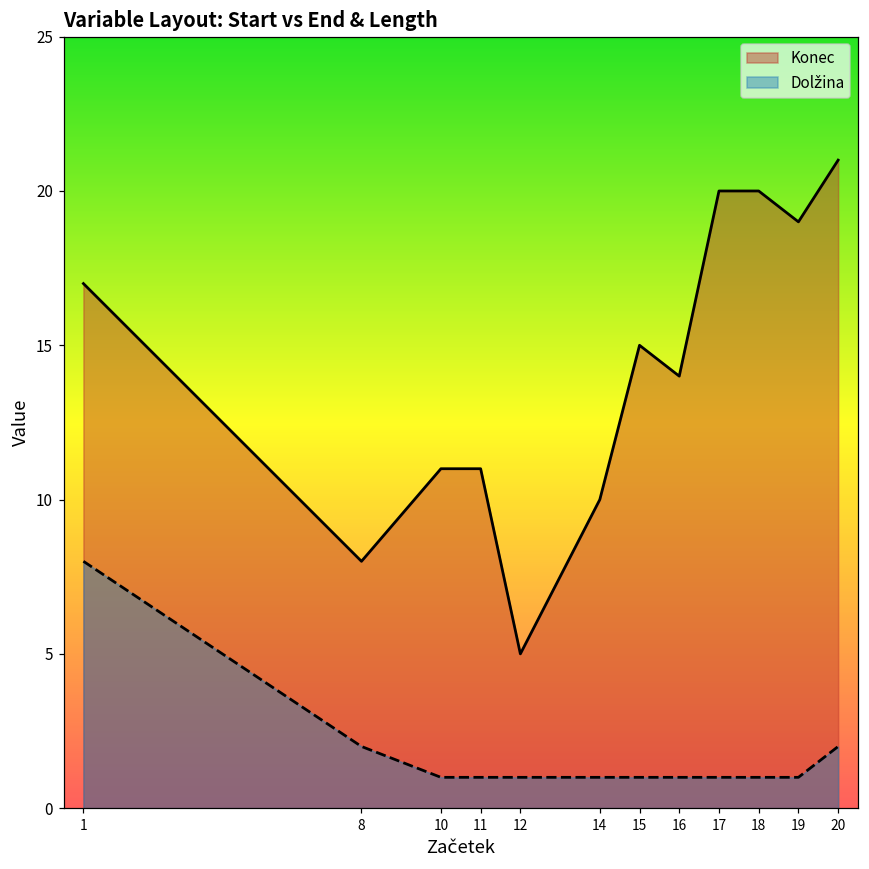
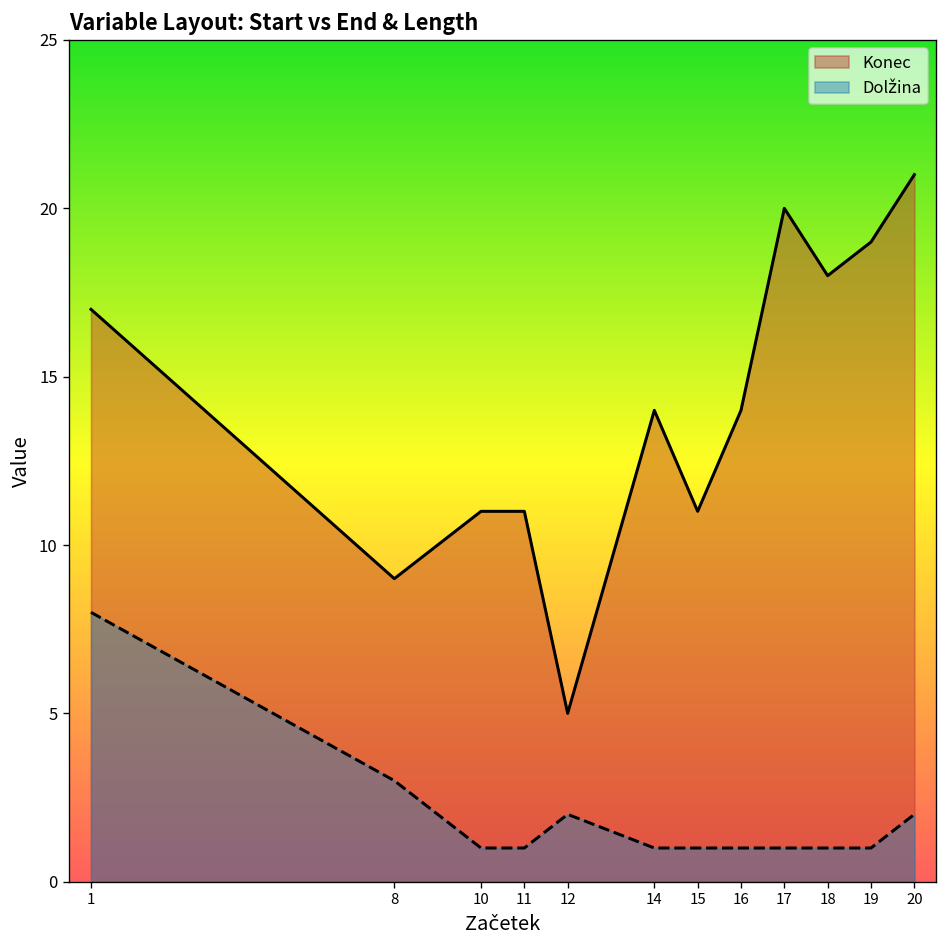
Konec, 8: 8 -> 9
Dolžina, 8: 2 -> 3
Dolžina, 12: 1 -> 2
Konec, 14: 10 -> 14
Konec, 15: 15 -> 11
Konec, 18: 20 -> 18
